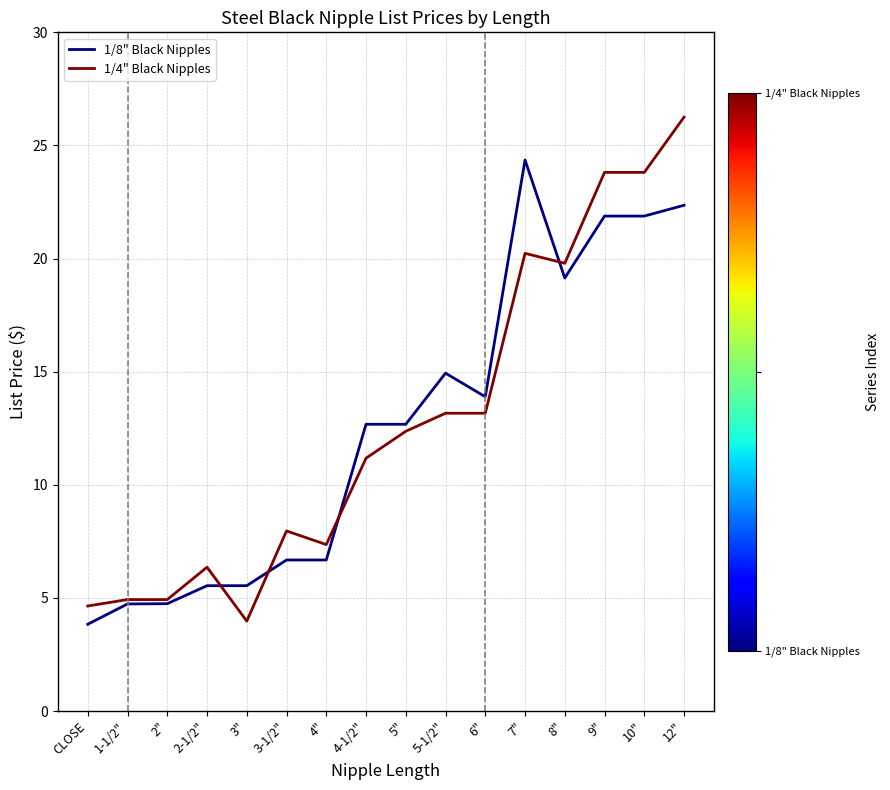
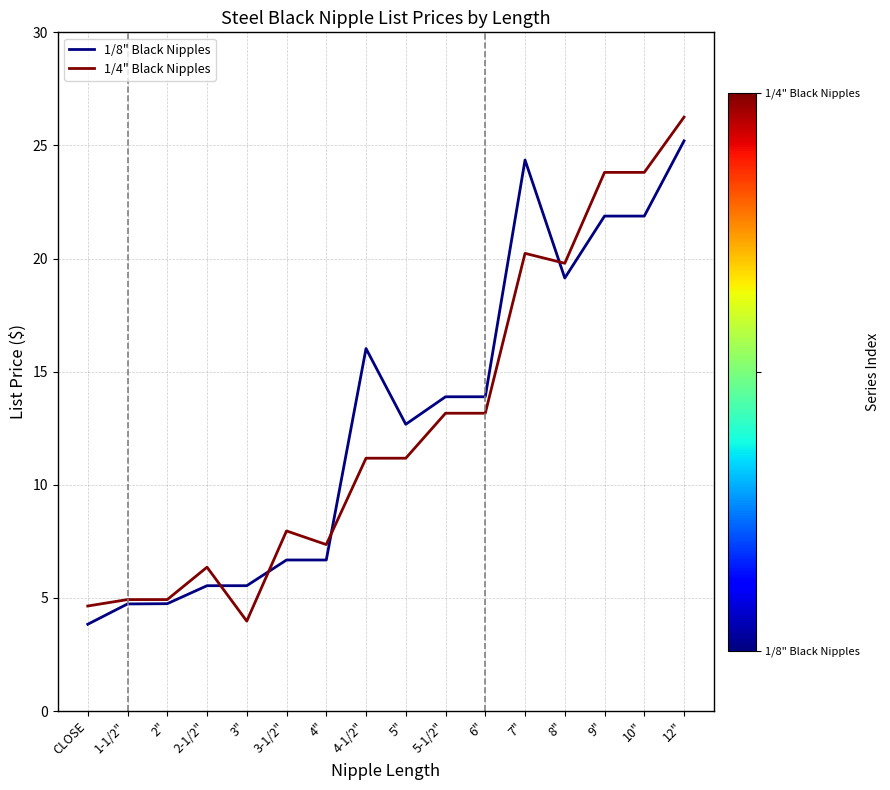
1/8" Black Nipples, 4-1/2": 12.7 -> 16.0
1/4" Black Nipples, 5": 12.4 -> 11.2
1/8" Black Nipples, 5-1/2": 14.9 -> 13.9
1/8" Black Nipples, 12": 22.4 -> 25.2
